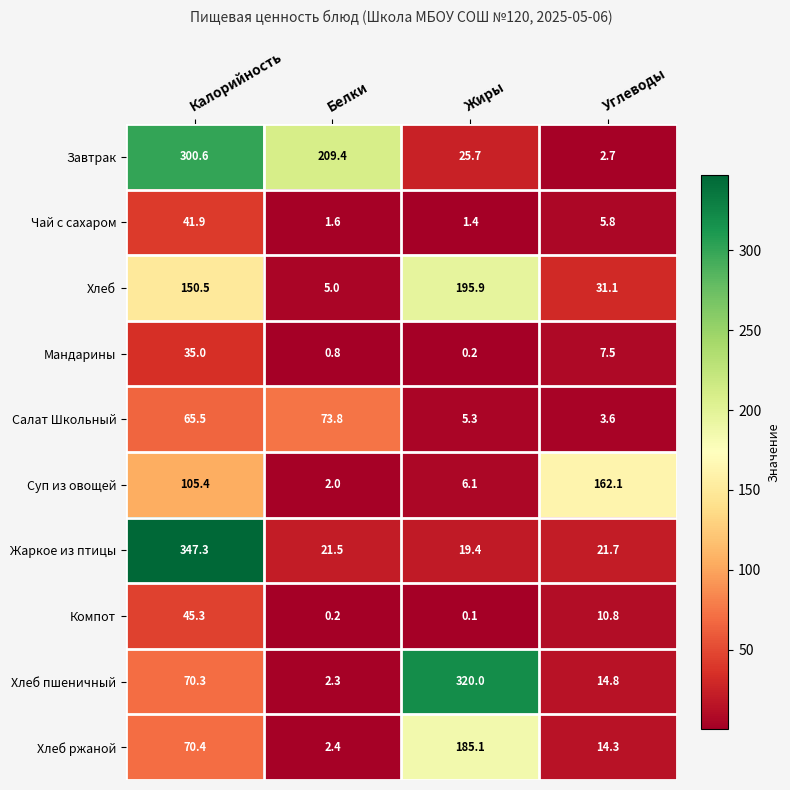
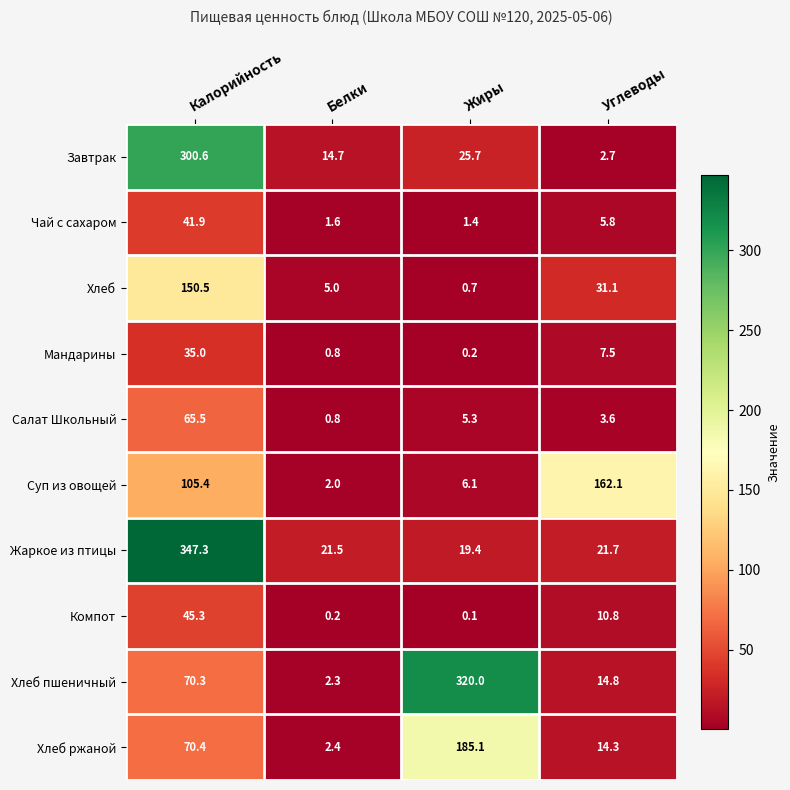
Завтрак, Белки: 209.4 -> 14.7
Хлеб, Жиры: 195.9 -> 0.7
Салат Школьный, Белки: 73.8 -> 0.8
